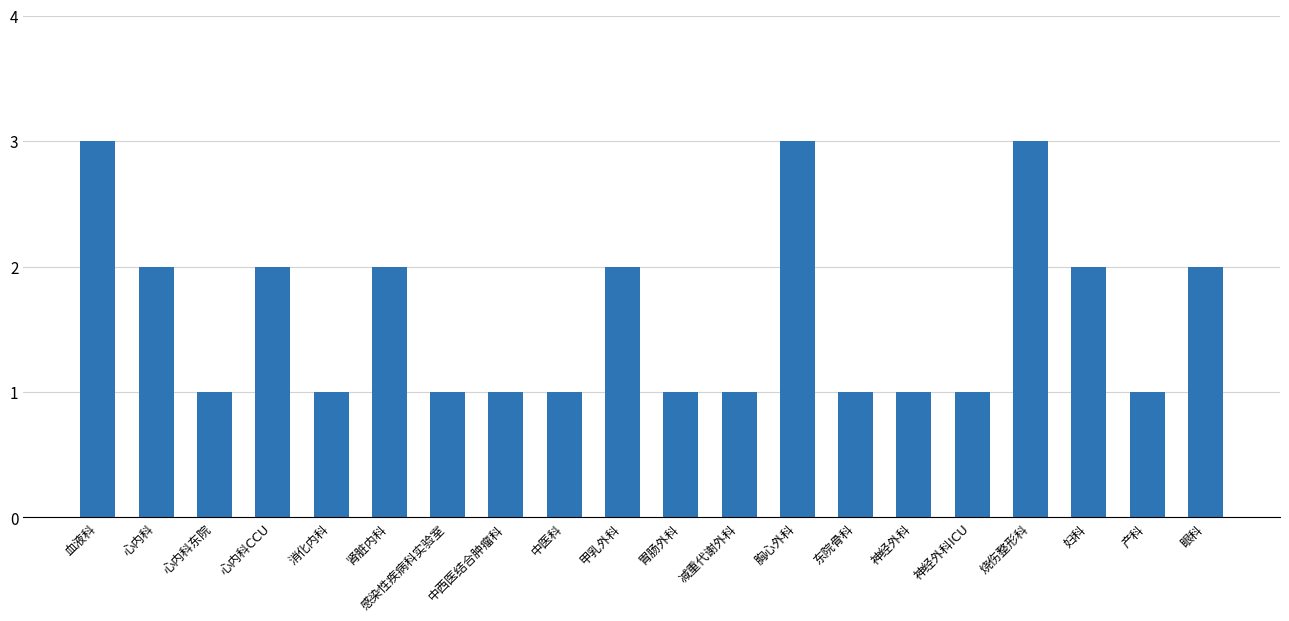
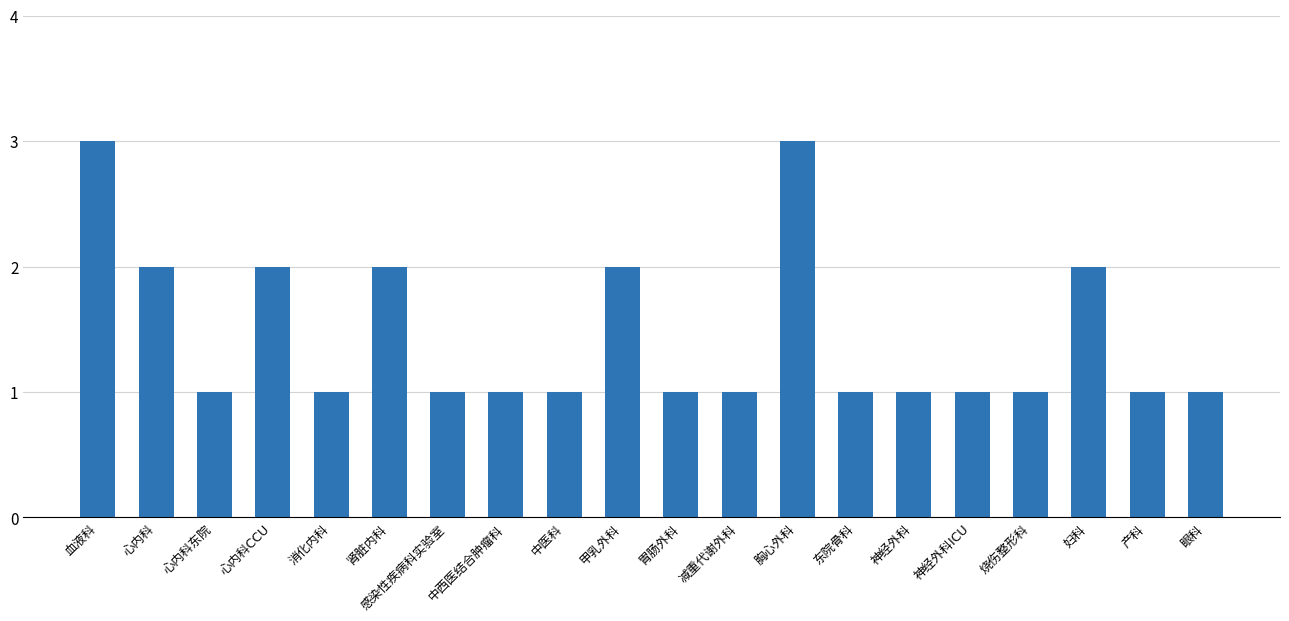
烧伤整形科: 3 -> 1
眼科: 2 -> 1
